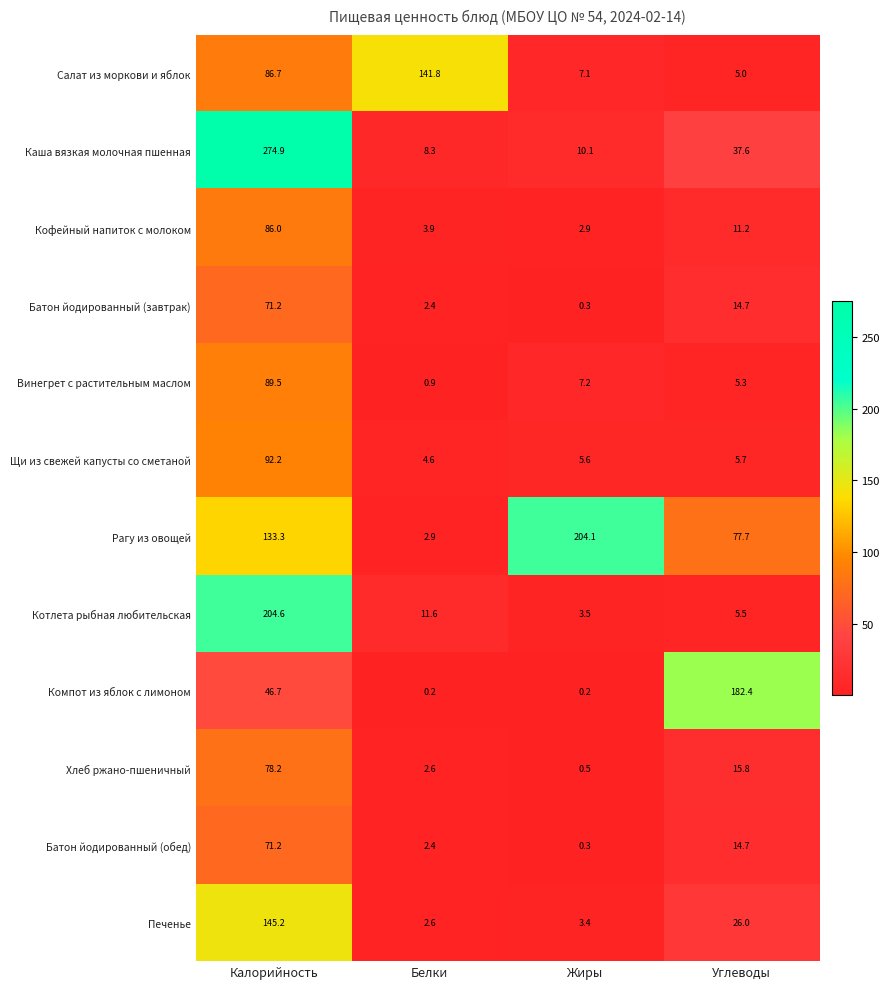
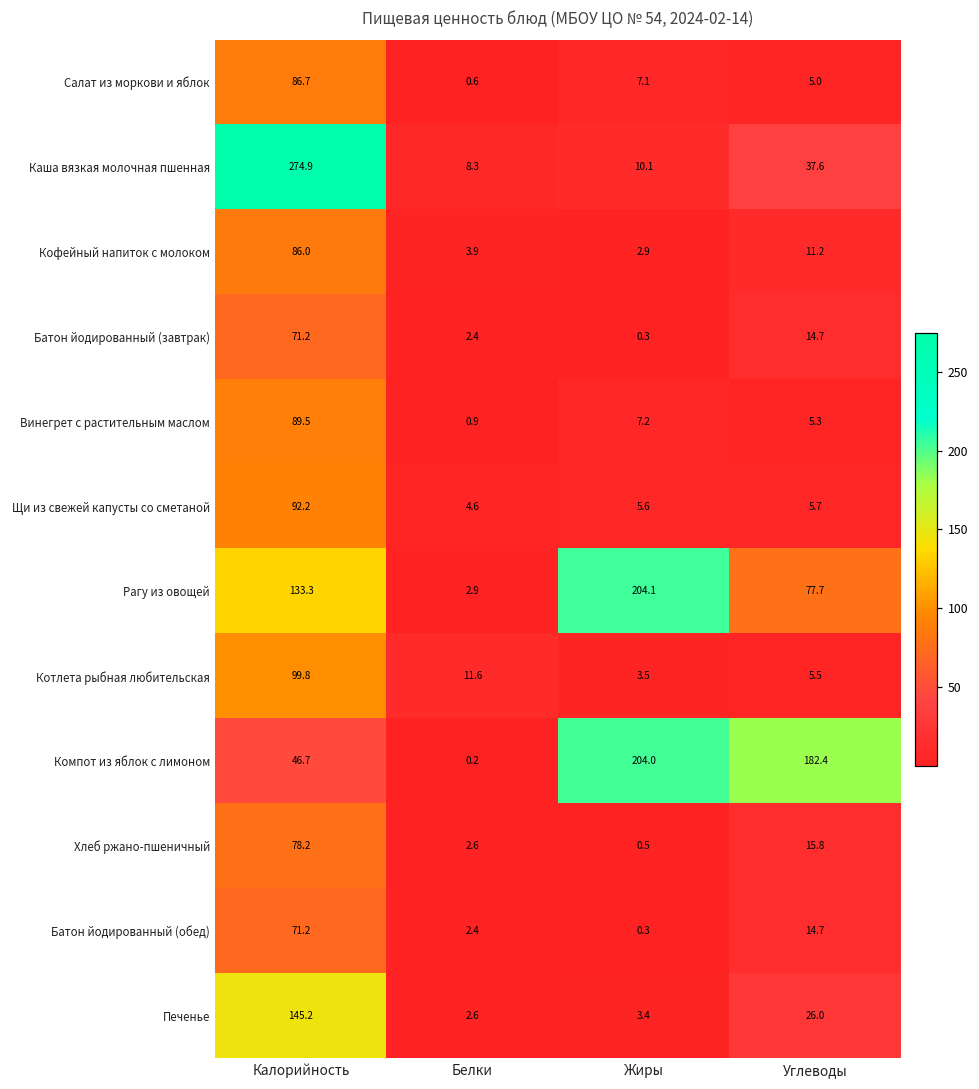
Салат из моркови и яблок, Белки: 141.8 -> 0.6
Котлета рыбная любительская, Калорийность: 204.6 -> 99.8
Компот из яблок с лимоном, Жиры: 0.2 -> 204.0
